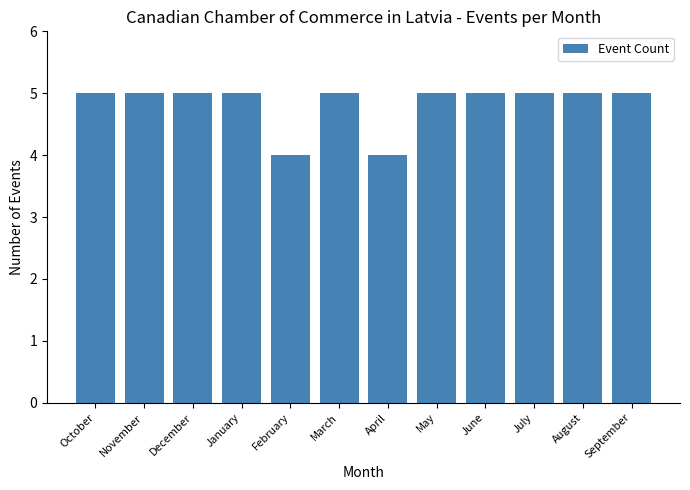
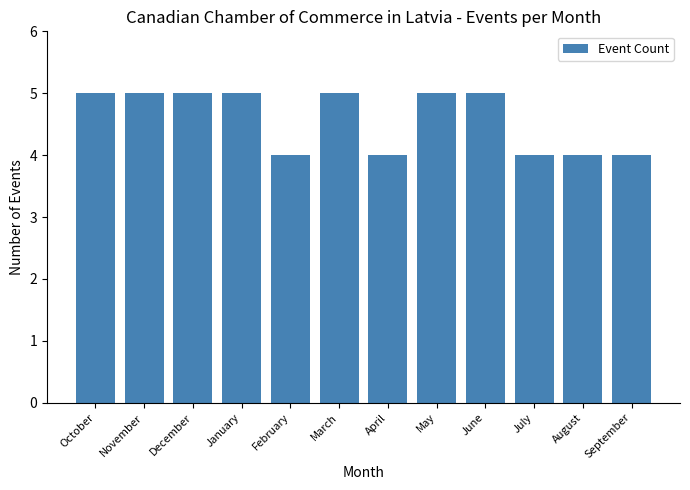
July: 5 -> 4
August: 5 -> 4
September: 5 -> 4
